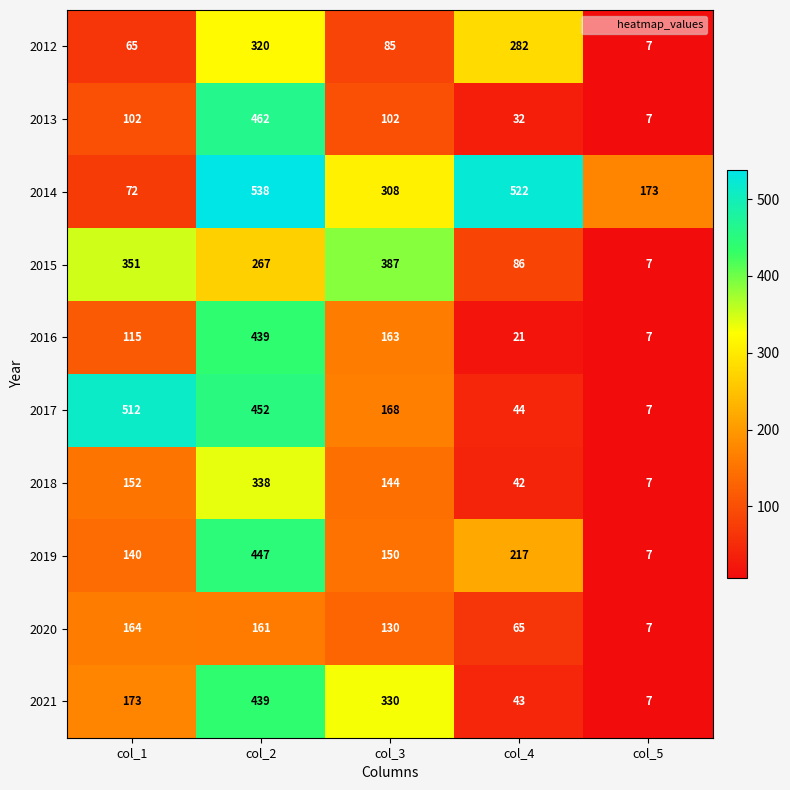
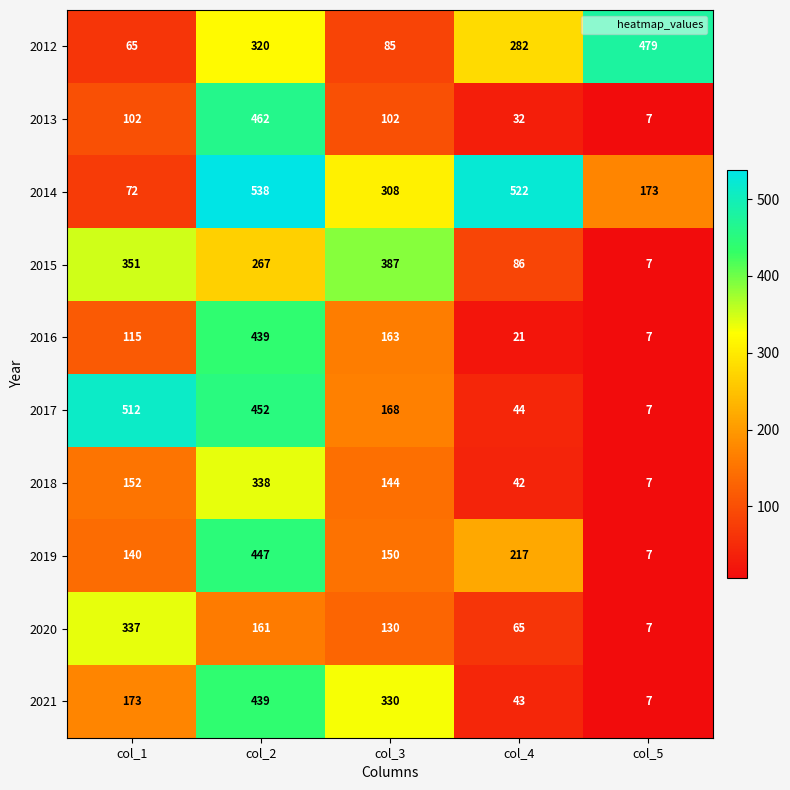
2012, col_5: 7 -> 479
2020, col_1: 164 -> 337
